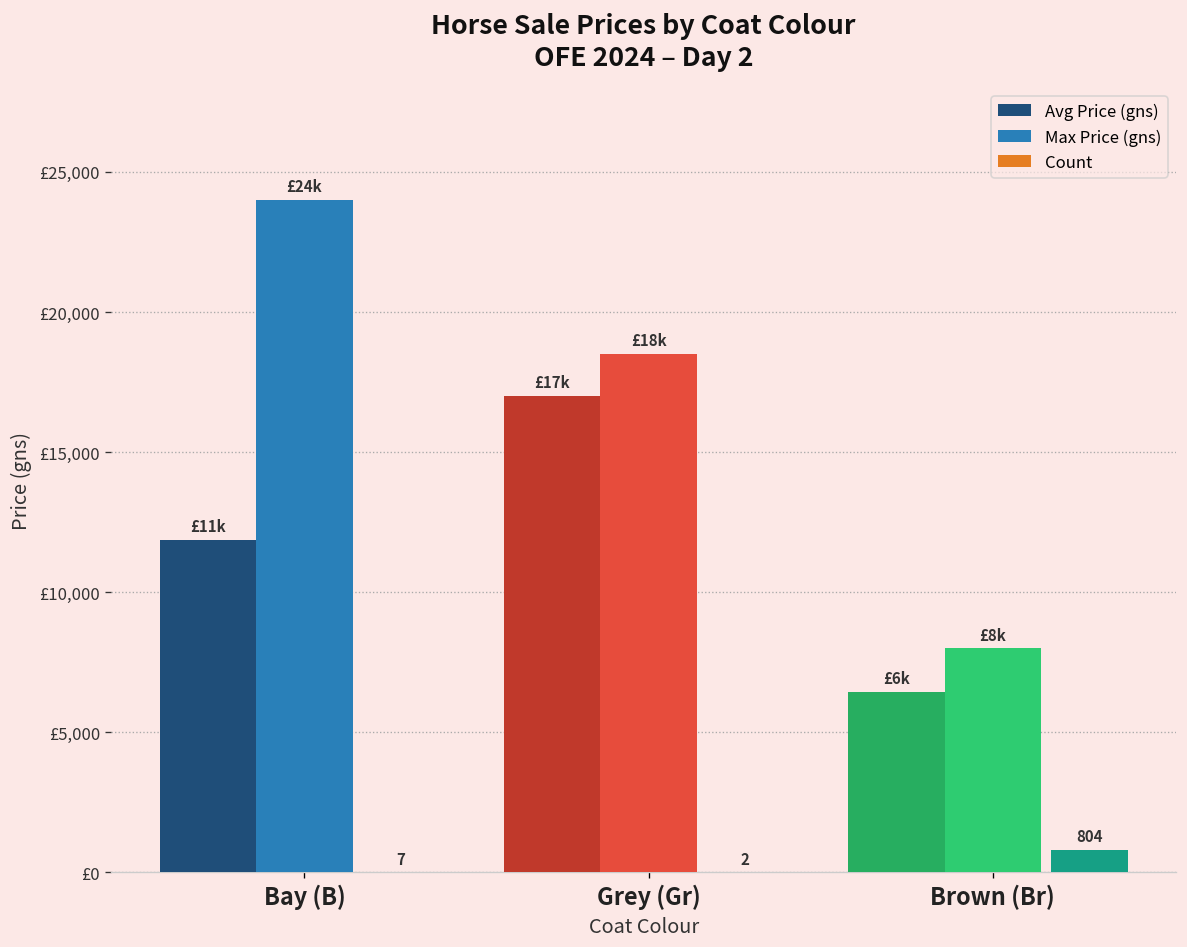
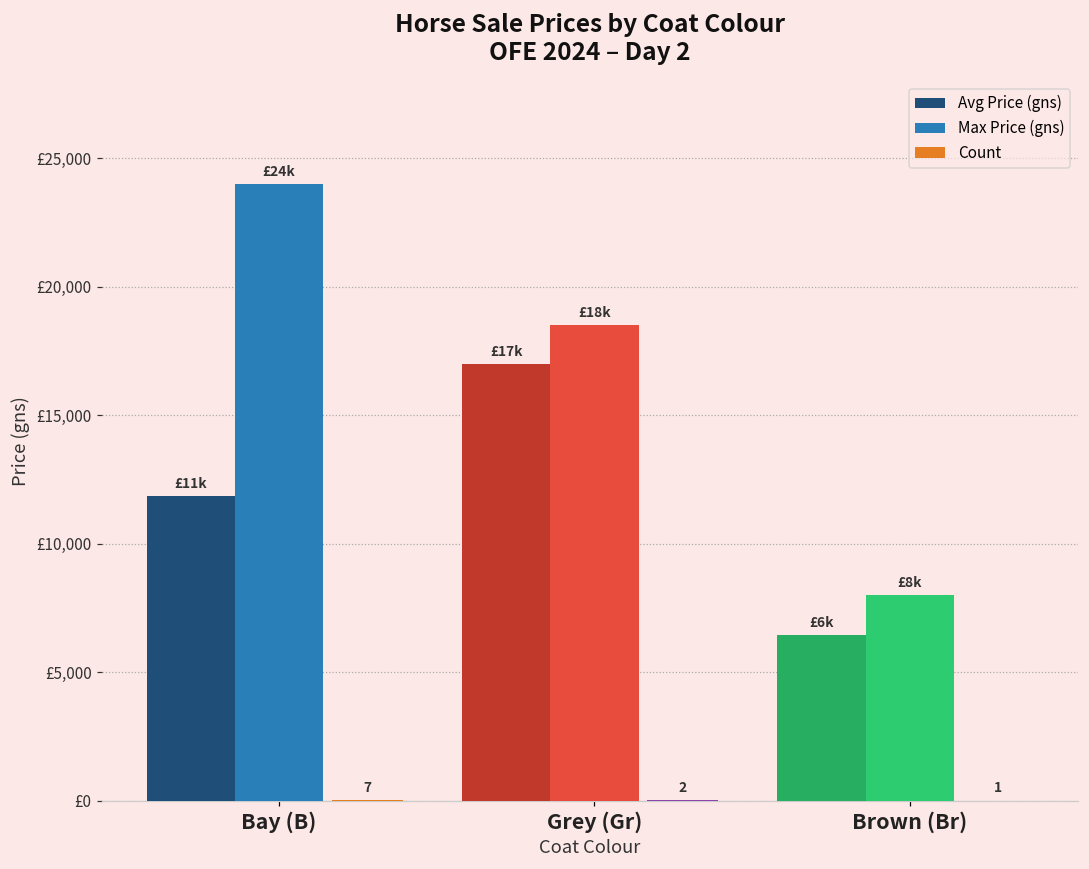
Count, Brown (Br): 804 -> 1
